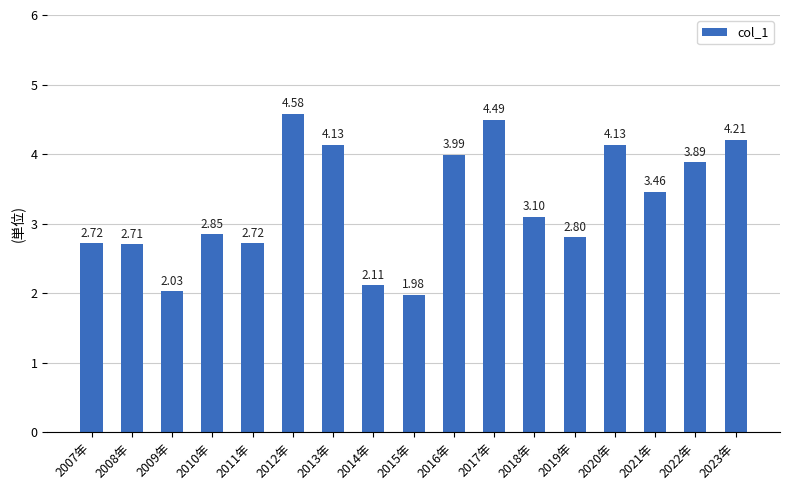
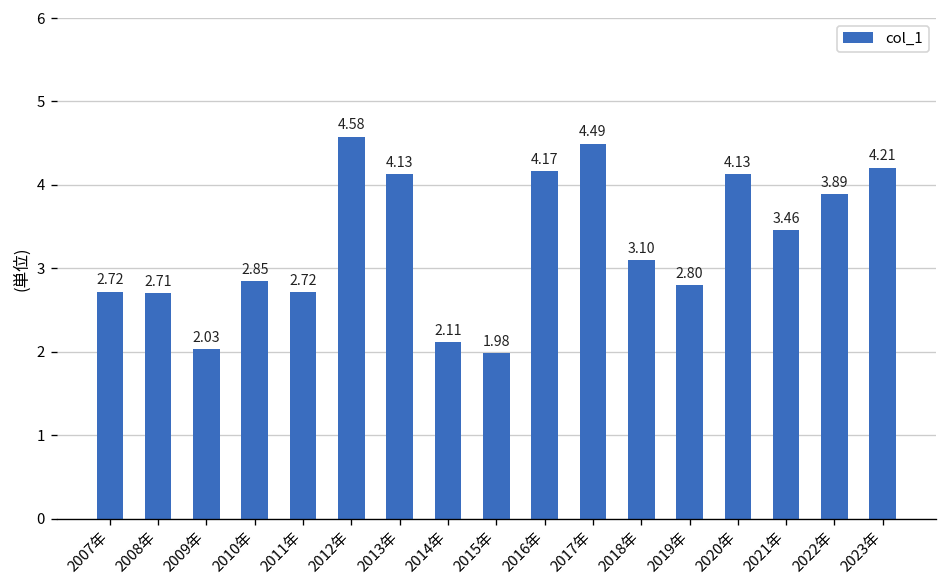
2016年: 3.99 -> 4.17
